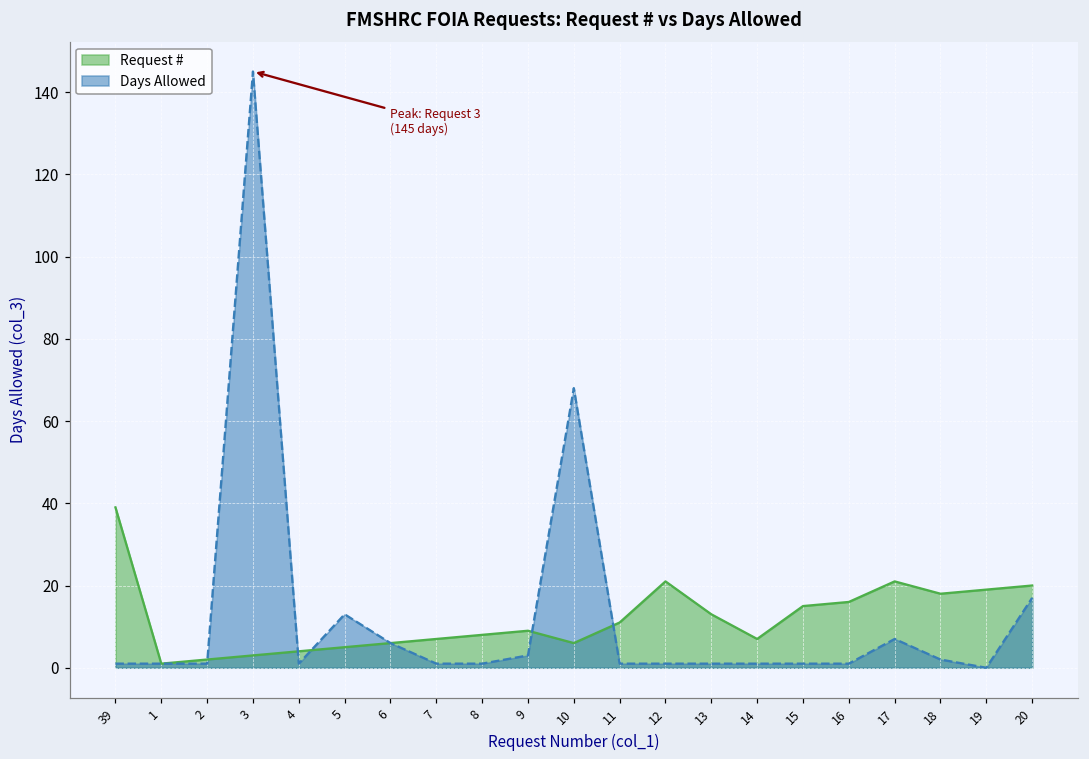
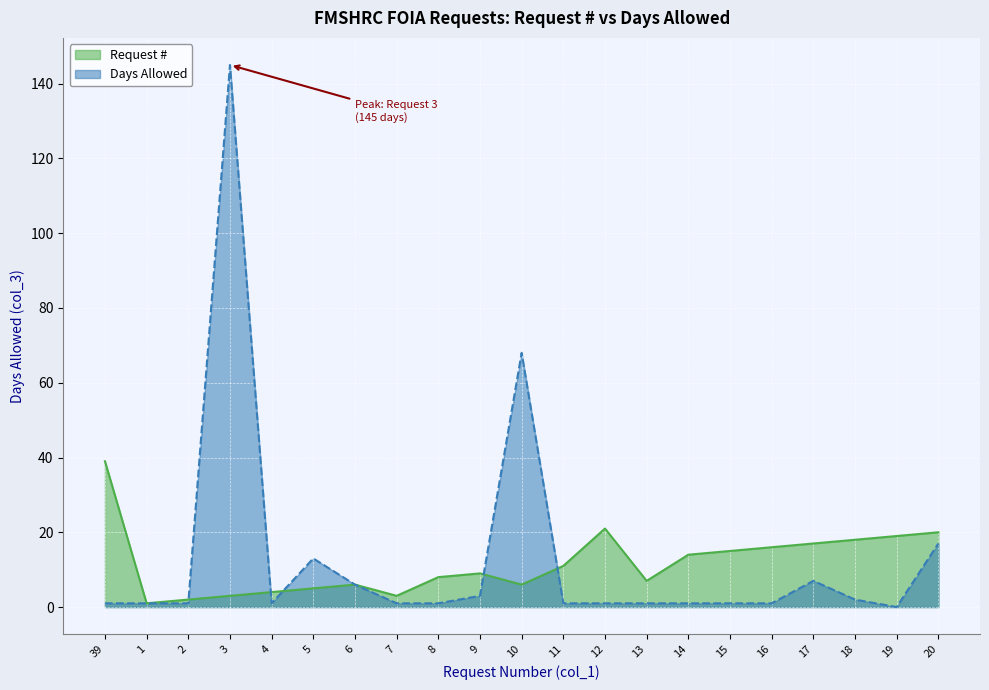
Request #, 7: 7 -> 3
Request #, 13: 13 -> 7
Request #, 14: 7 -> 14
Request #, 17: 21 -> 17
